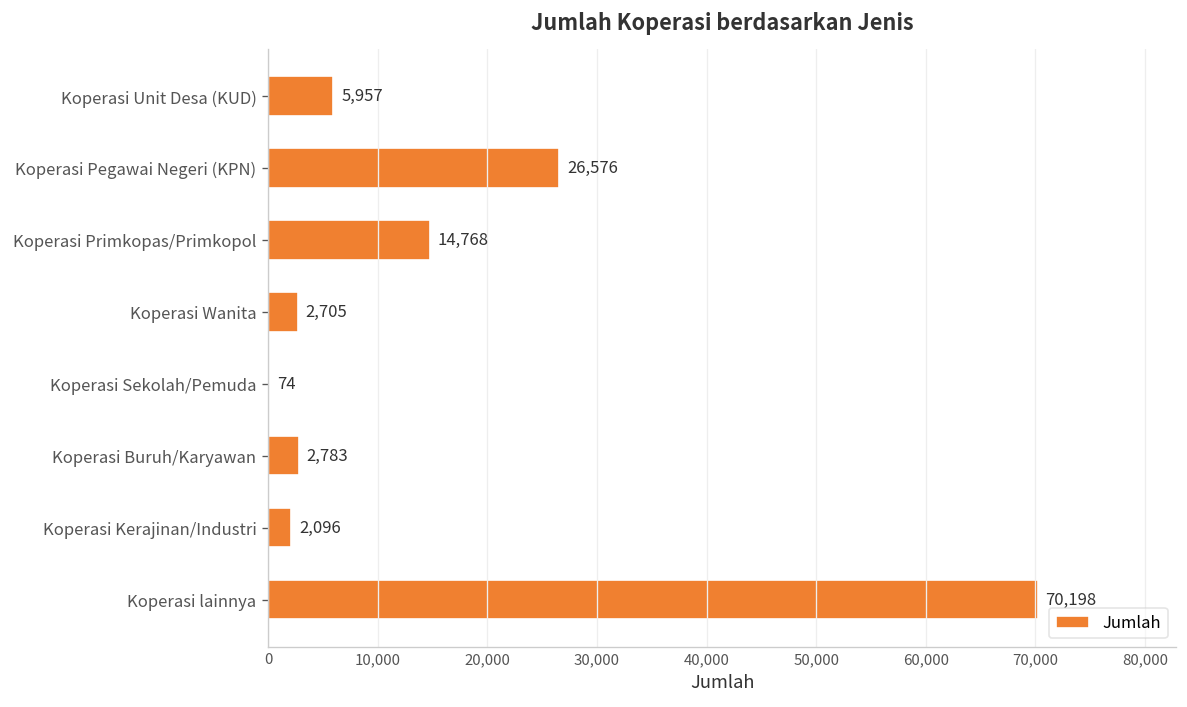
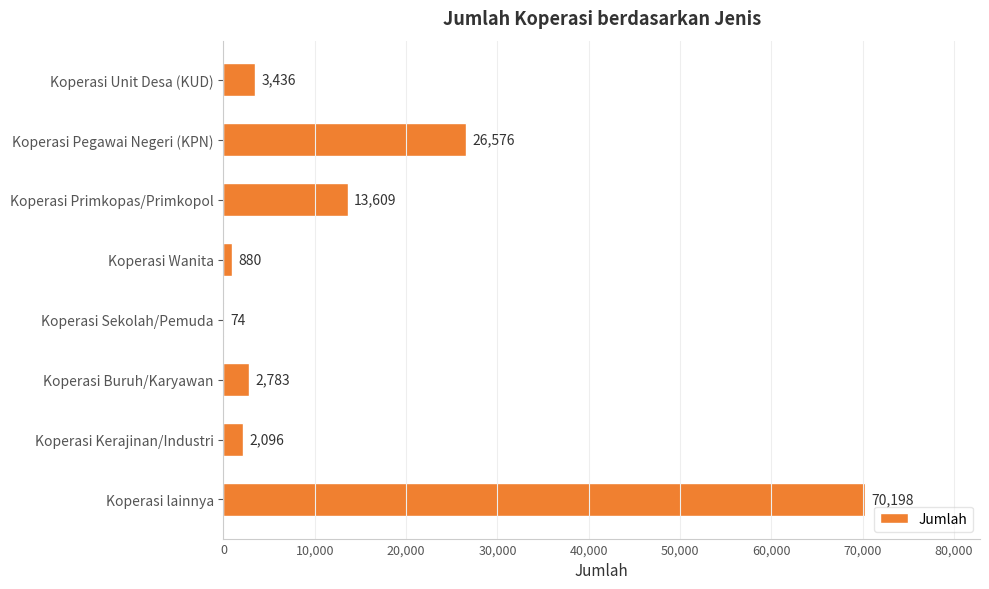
Koperasi Unit Desa (KUD): 5,957 -> 3,436
Koperasi Primkopas/Primkopol: 14,768 -> 13,609
Koperasi Wanita: 2,705 -> 880
